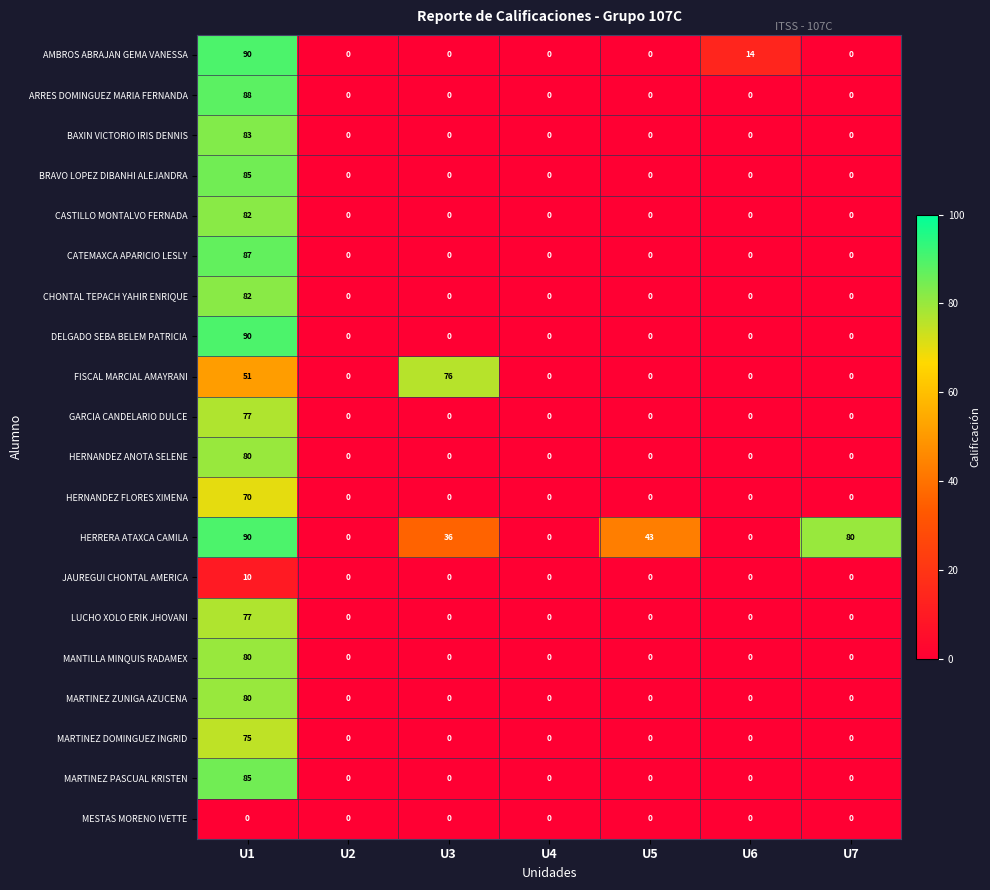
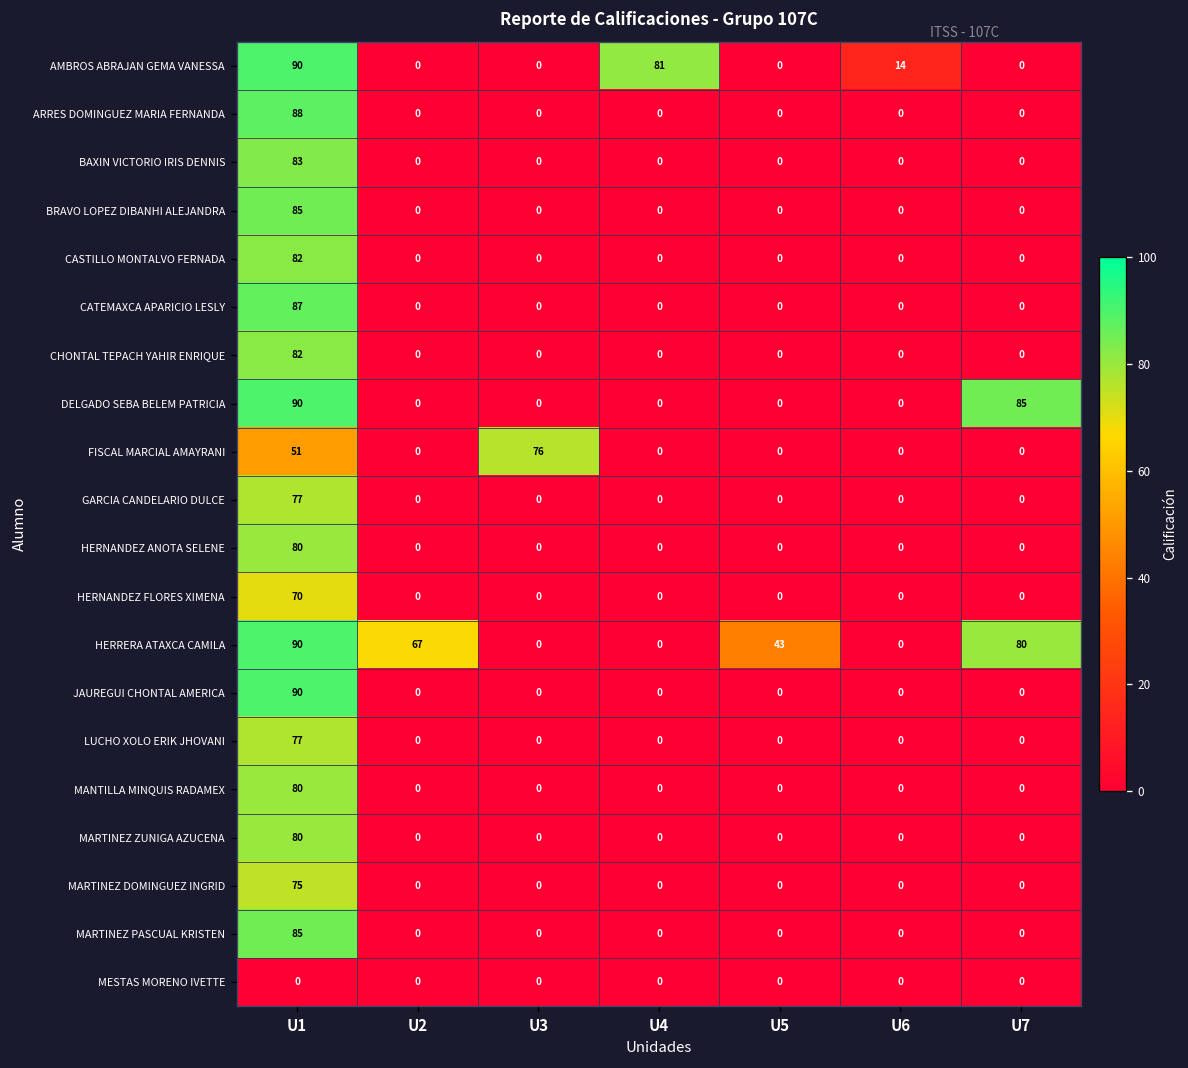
AMBROS ABRAJAN GEMA VANESSA, U4: 0 -> 81
DELGADO SEBA BELEM PATRICIA, U7: 0 -> 85
HERRERA ATAXCA CAMILA, U2: 0 -> 67
HERRERA ATAXCA CAMILA, U3: 36 -> 0
JAUREGUI CHONTAL AMERICA, U1: 10 -> 90
